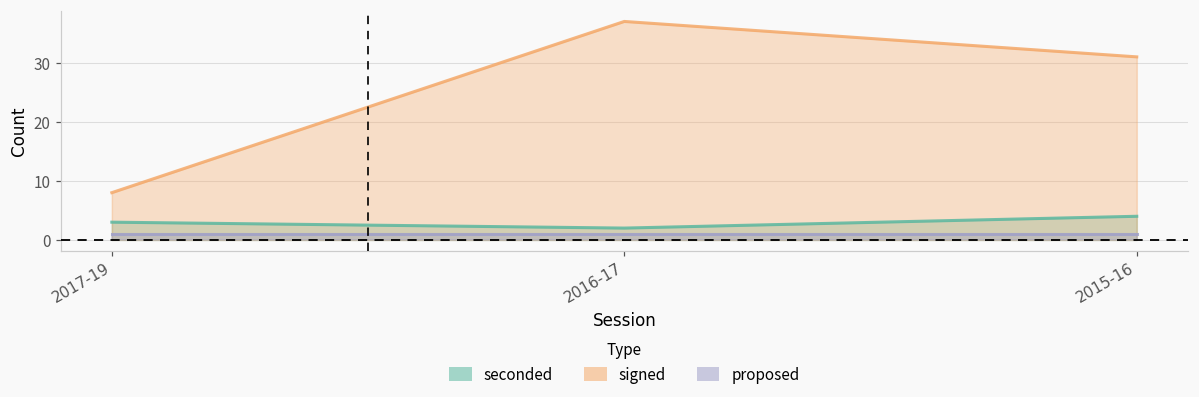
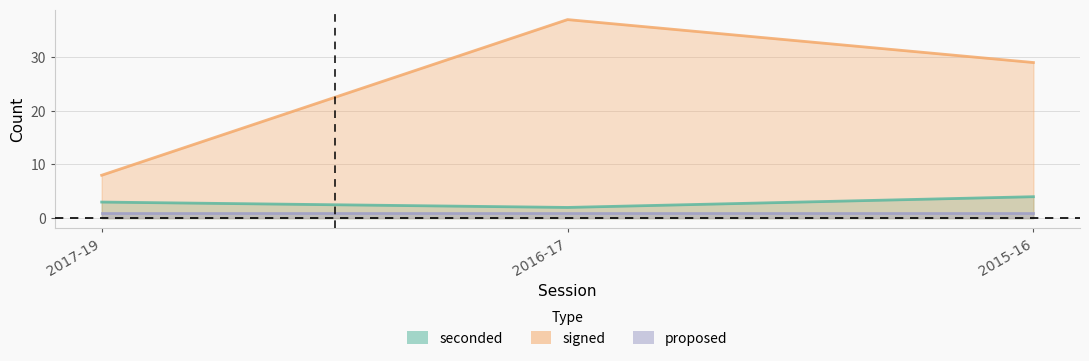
signed, 2015-16: 31 -> 29
